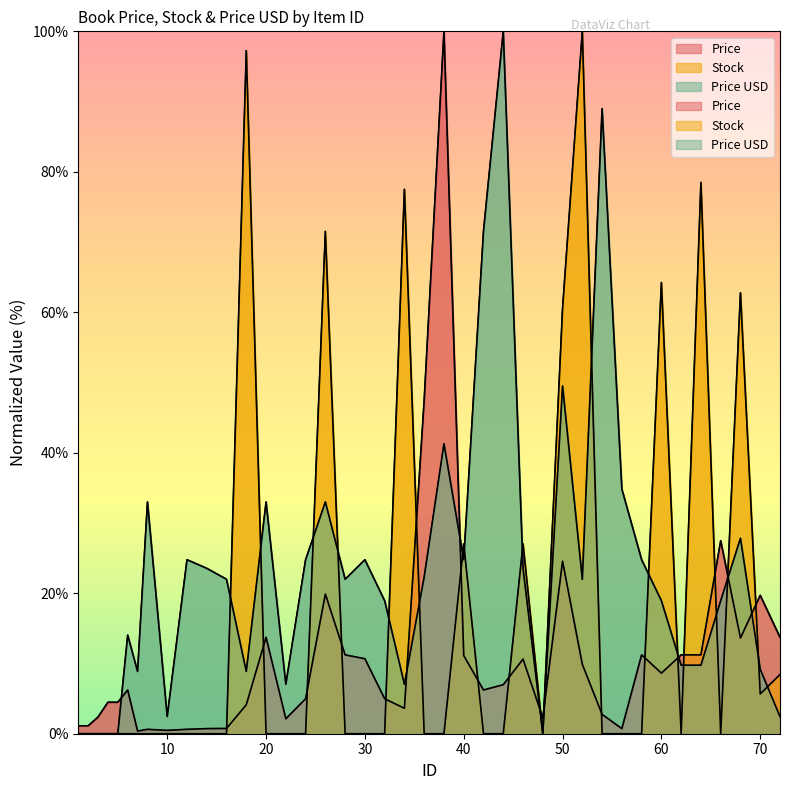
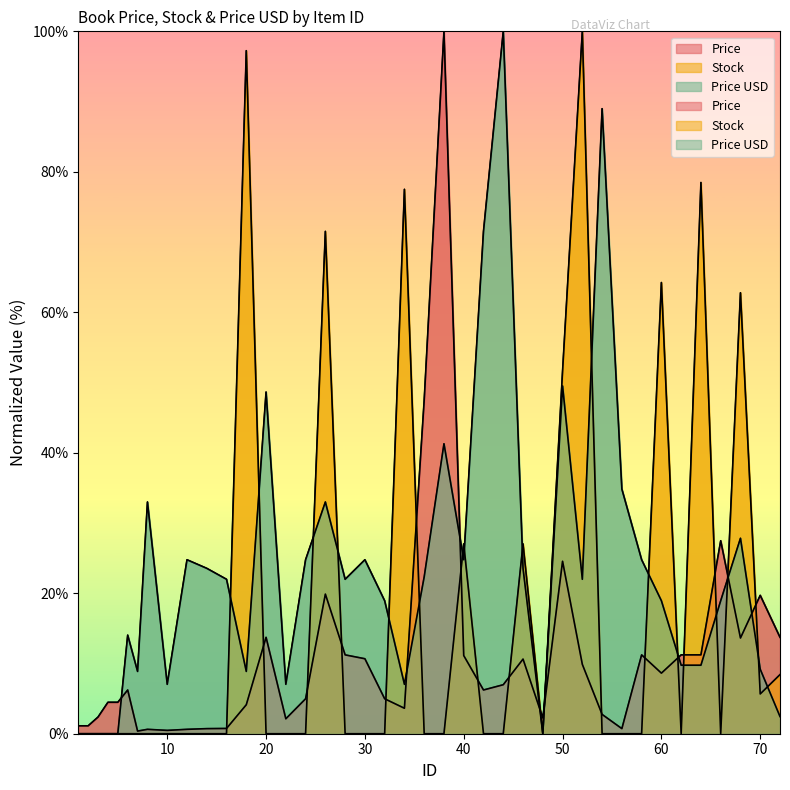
Price USD, 10: 2% -> 7%
Price USD, 20: 33% -> 49%
Stock, 50: 61% -> 52%
